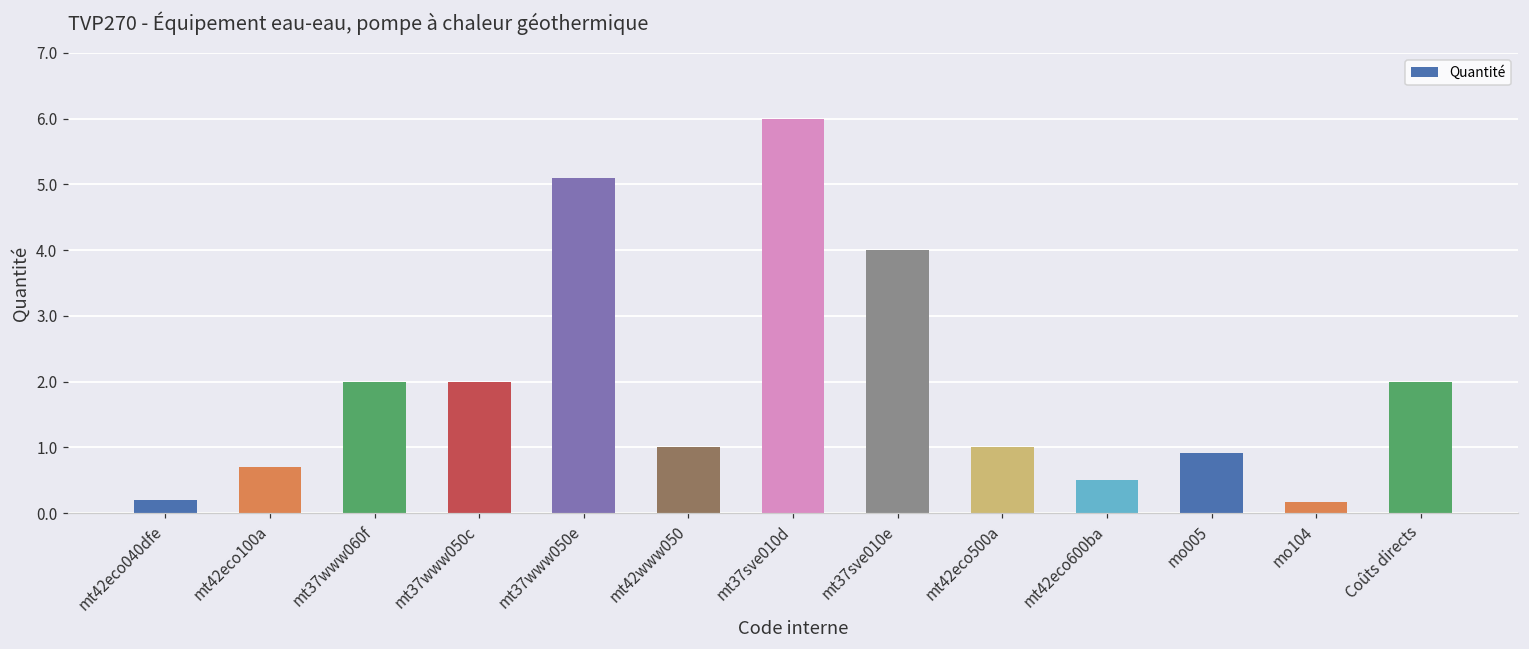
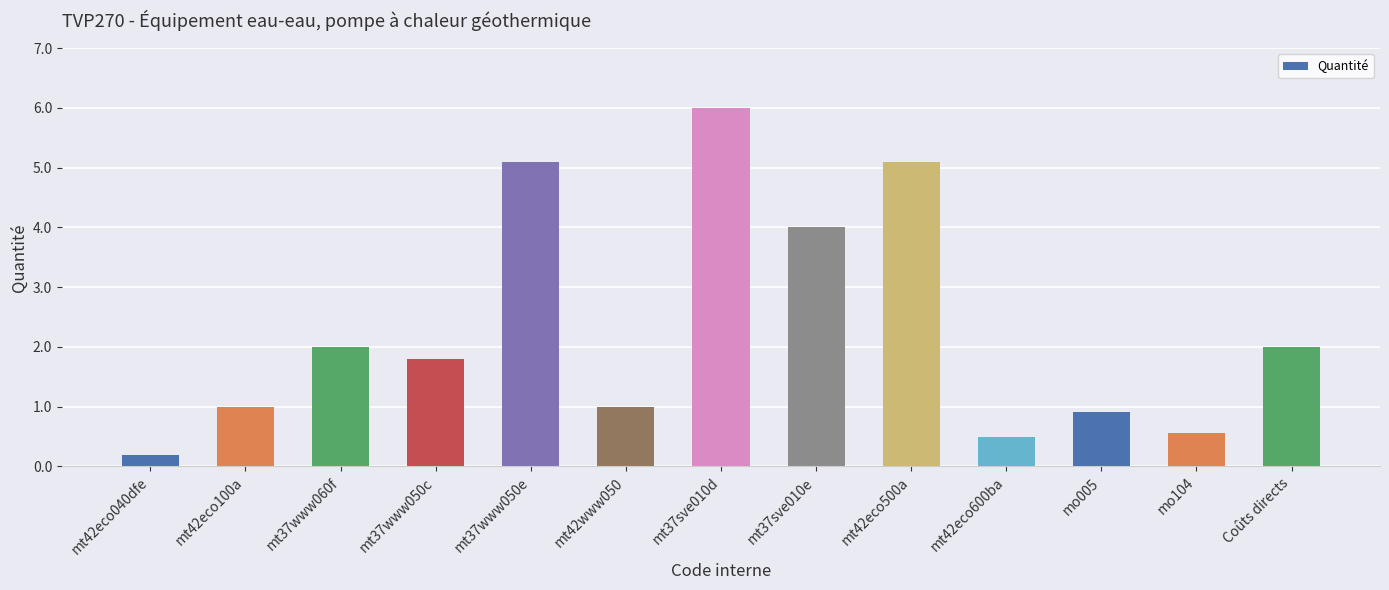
mt42eco100a: 0.7 -> 1.0
mt37www050c: 2.0 -> 1.8
mt42eco500a: 1.0 -> 5.1
mo104: 0.2 -> 0.6
